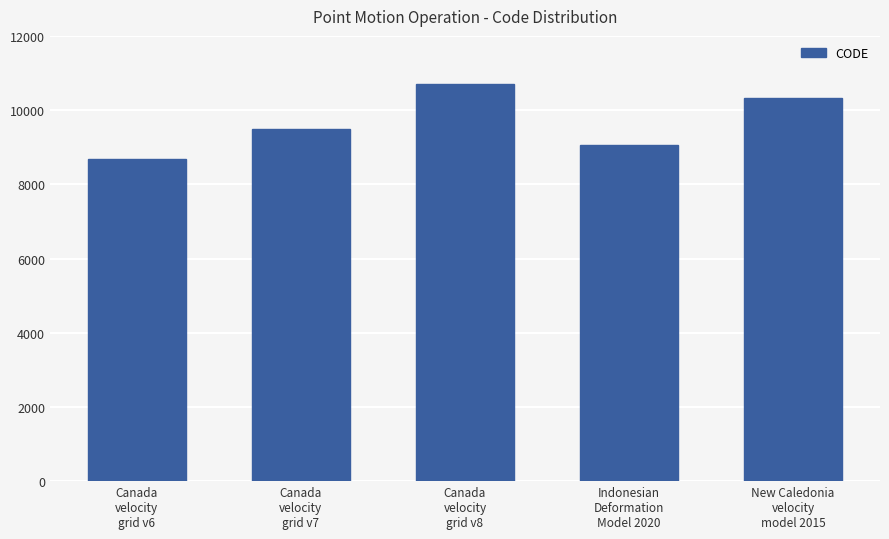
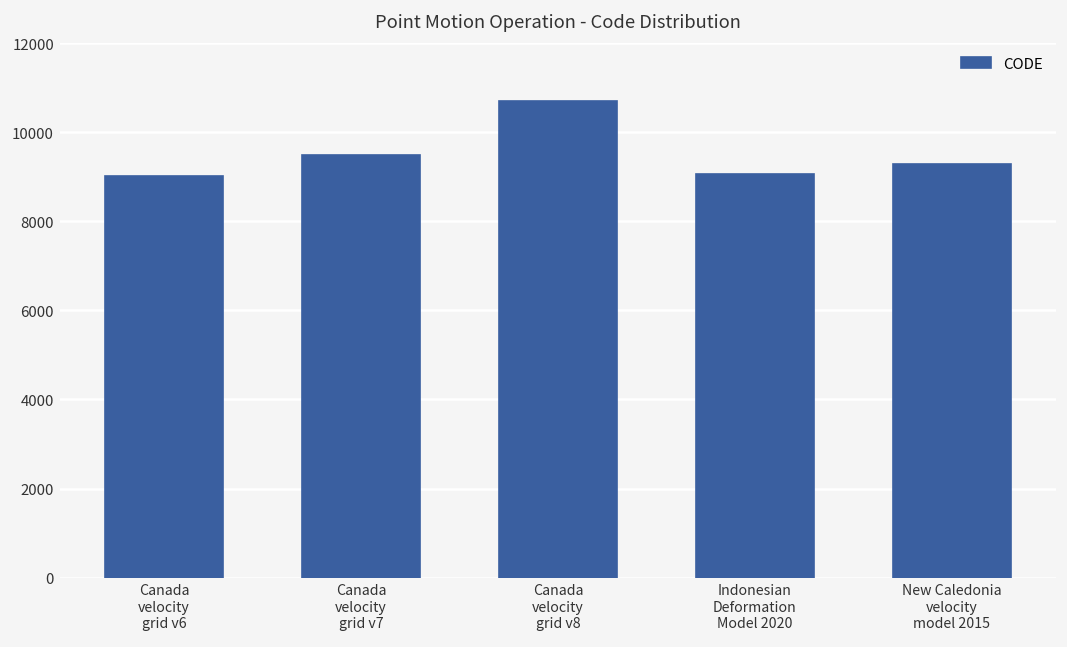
Canada velocity grid v6: 8700 -> 9000
New Caledonia velocity model 2015: 10300 -> 9300
